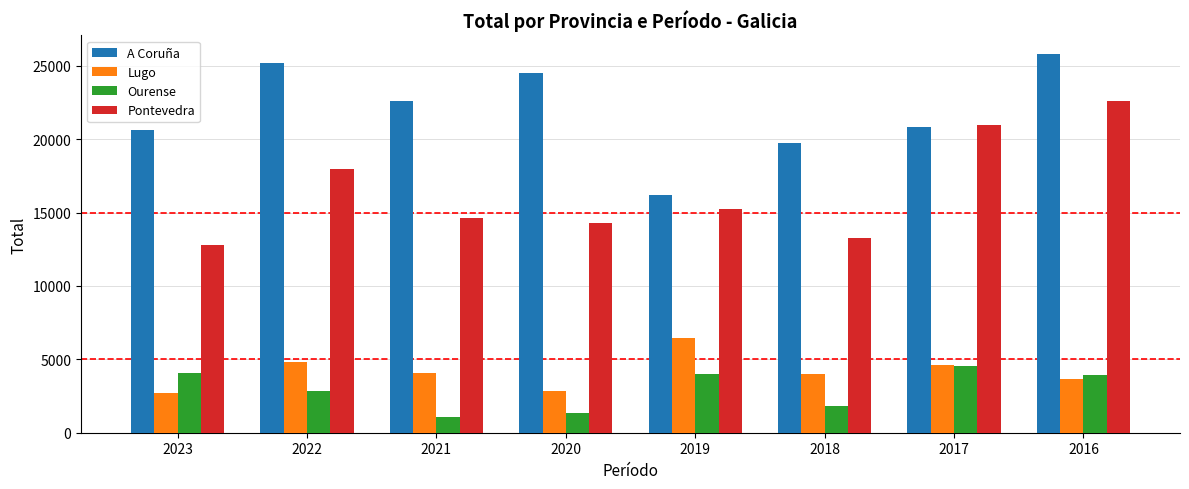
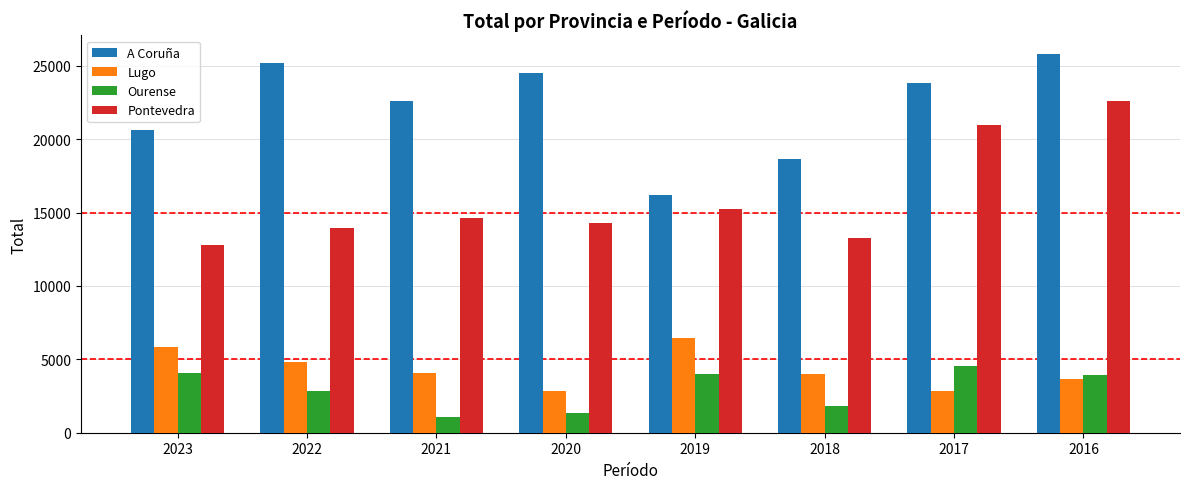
Lugo, 2023: 2700 -> 5800
Pontevedra, 2022: 17900 -> 13900
A Coruña, 2018: 19800 -> 18600
A Coruña, 2017: 20800 -> 23800
Lugo, 2017: 4600 -> 2900
